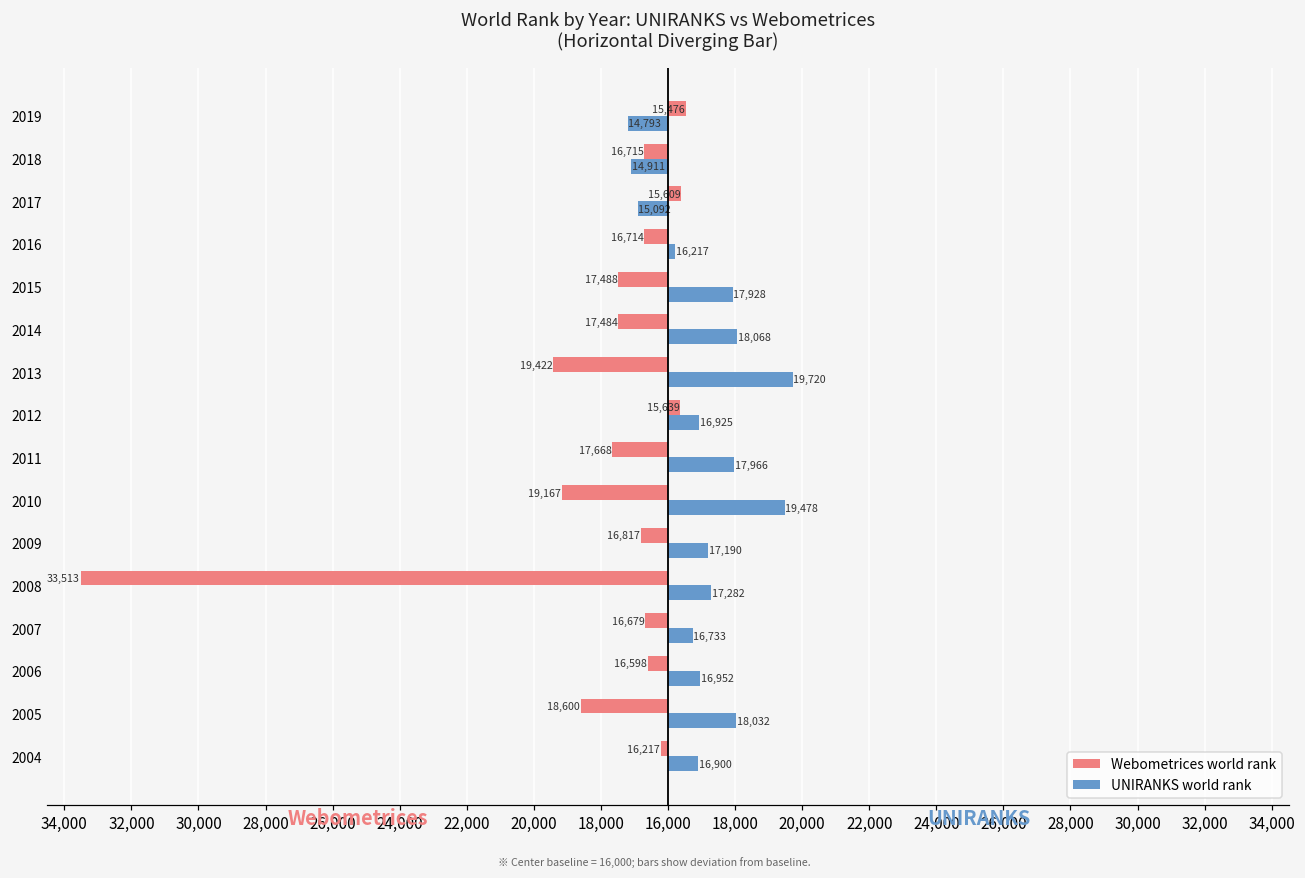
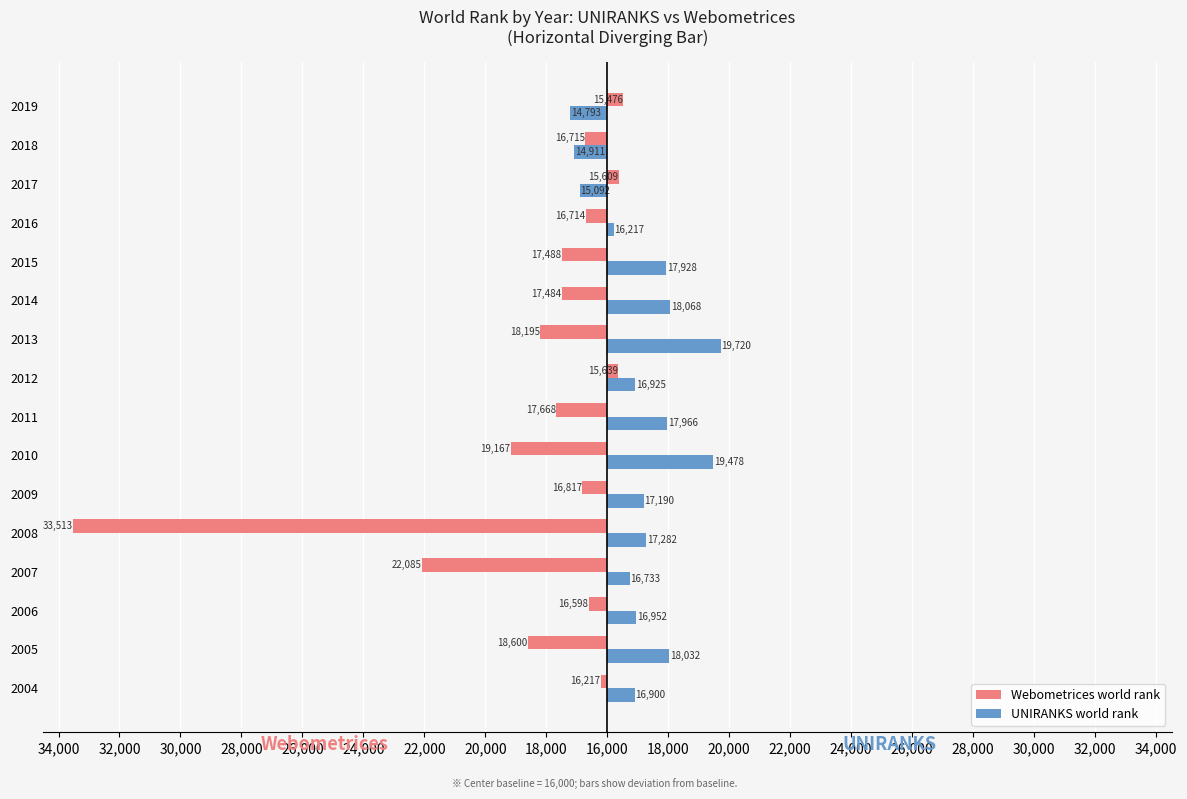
Webometrices world rank, 2013: 19,422 -> 18,195
Webometrices world rank, 2007: 16,679 -> 22,085
